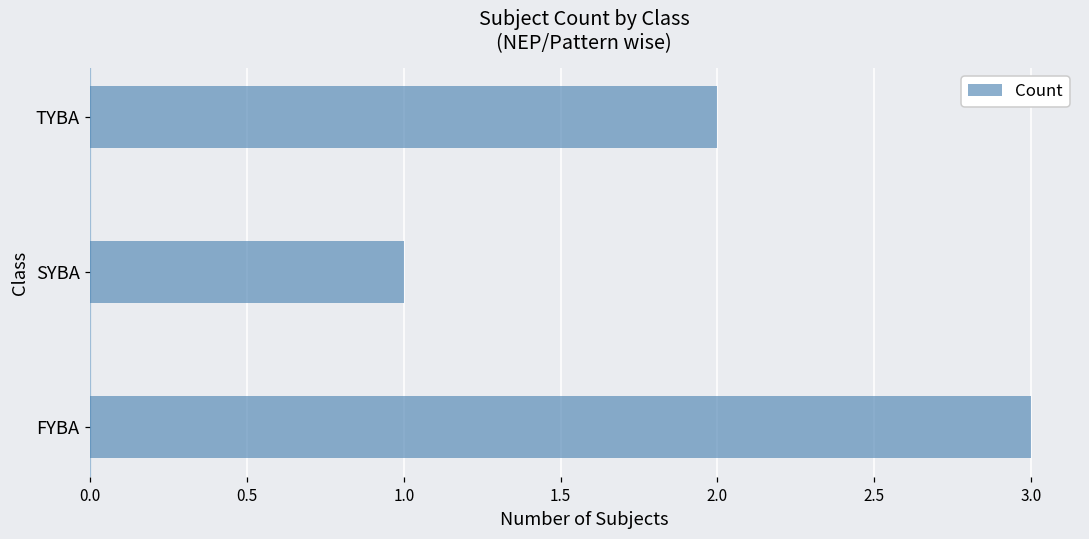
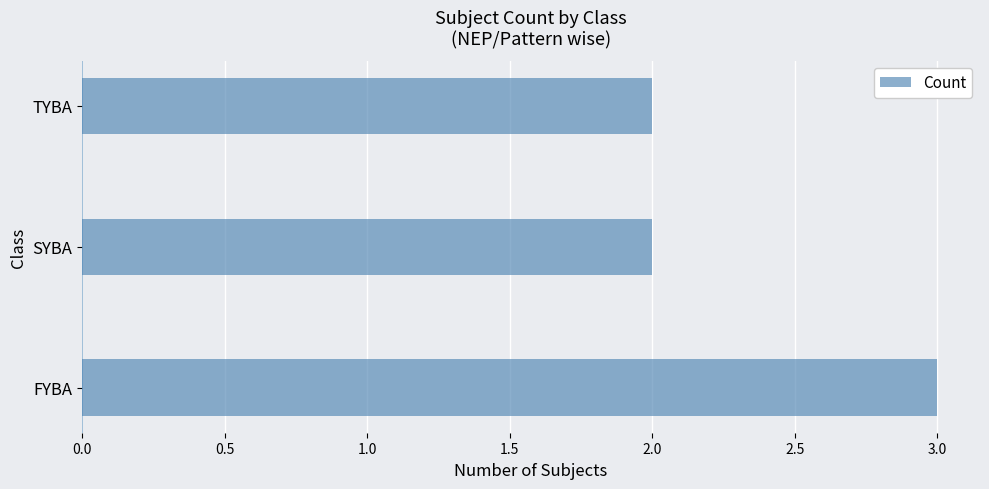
SYBA: 1 -> 2
